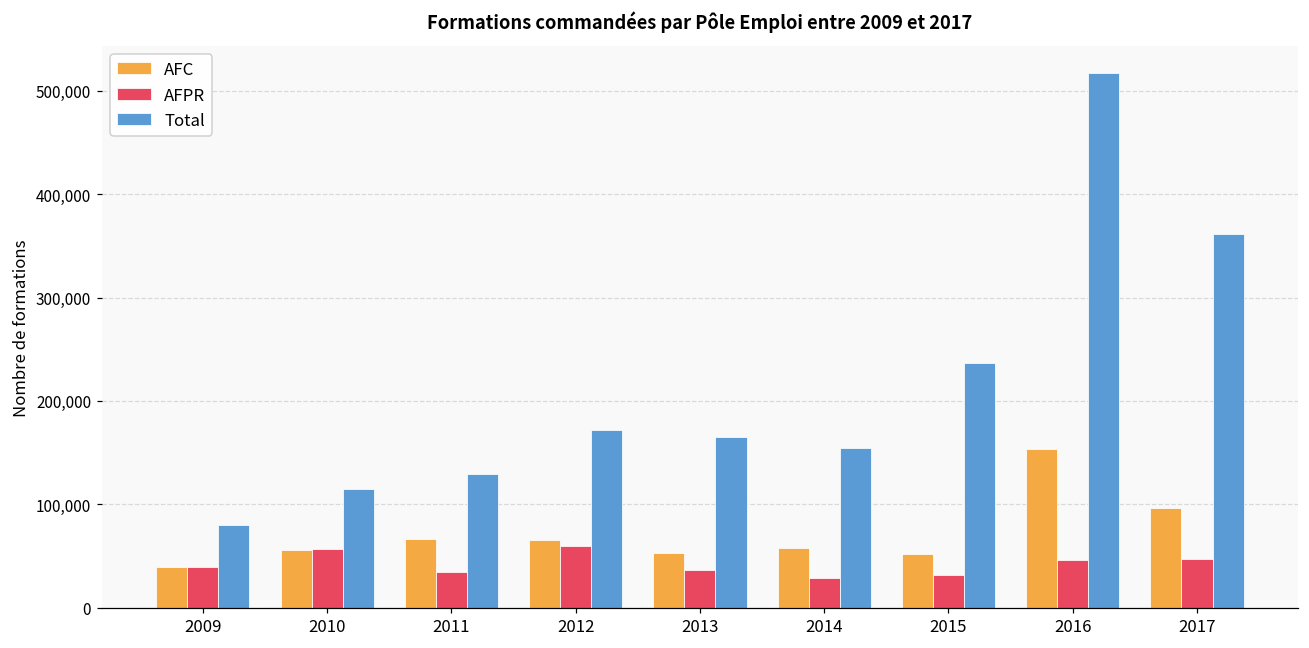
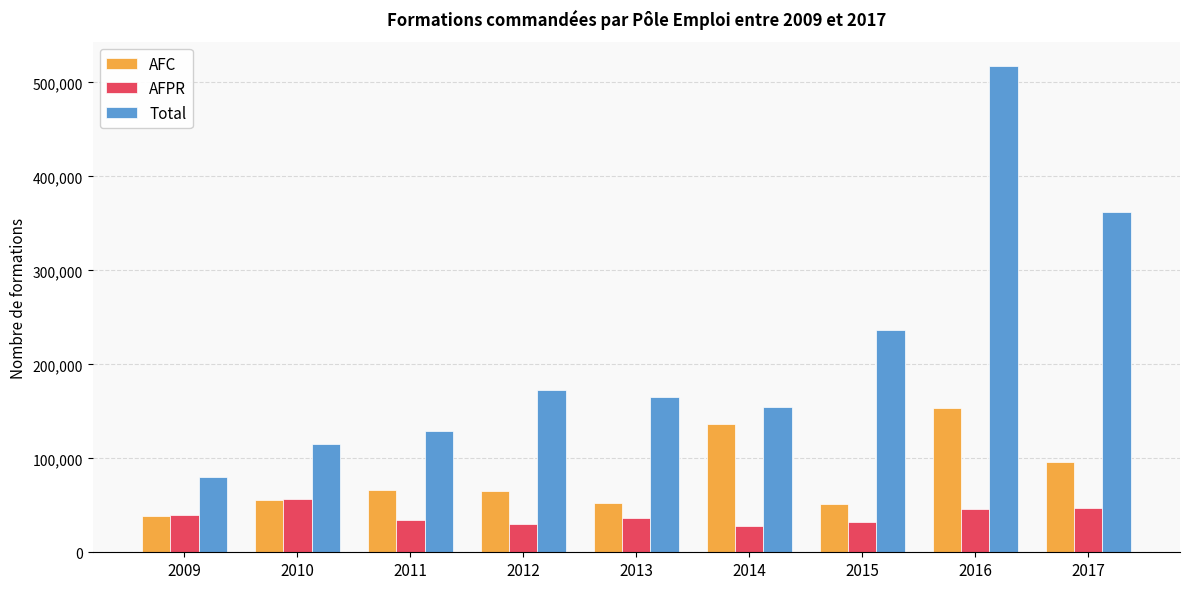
AFPR, 2012: 60,000 -> 30,000
AFC, 2014: 60,000 -> 140,000
